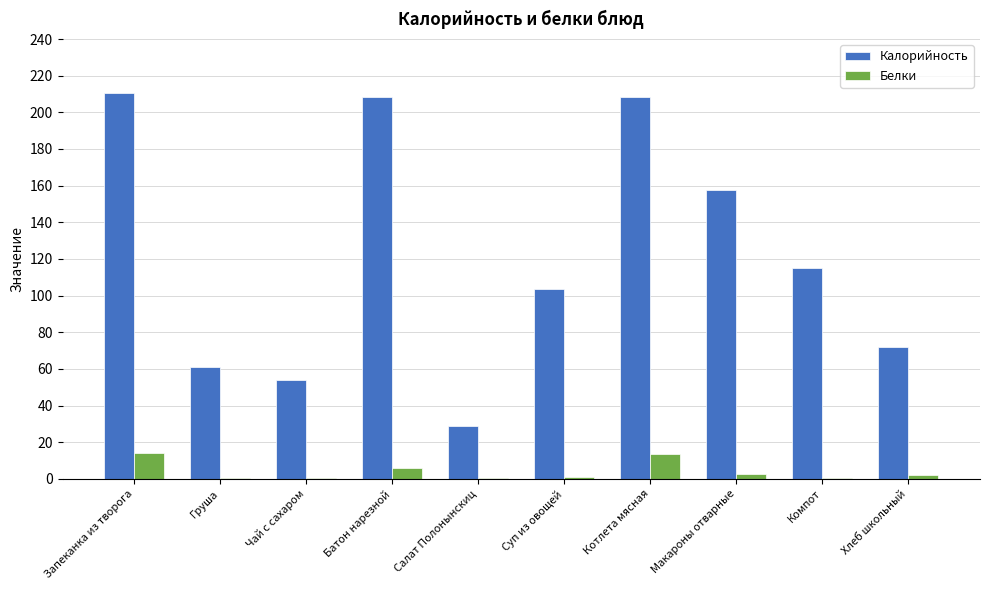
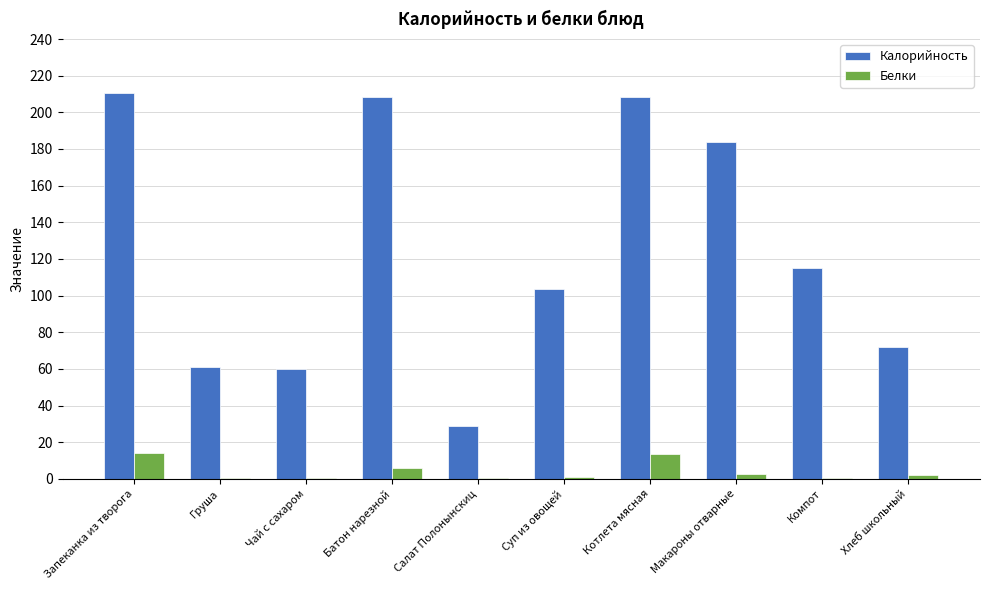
Калорийность, Чай с сахаром: 54 -> 60
Калорийность, Макароны отварные: 158 -> 184
